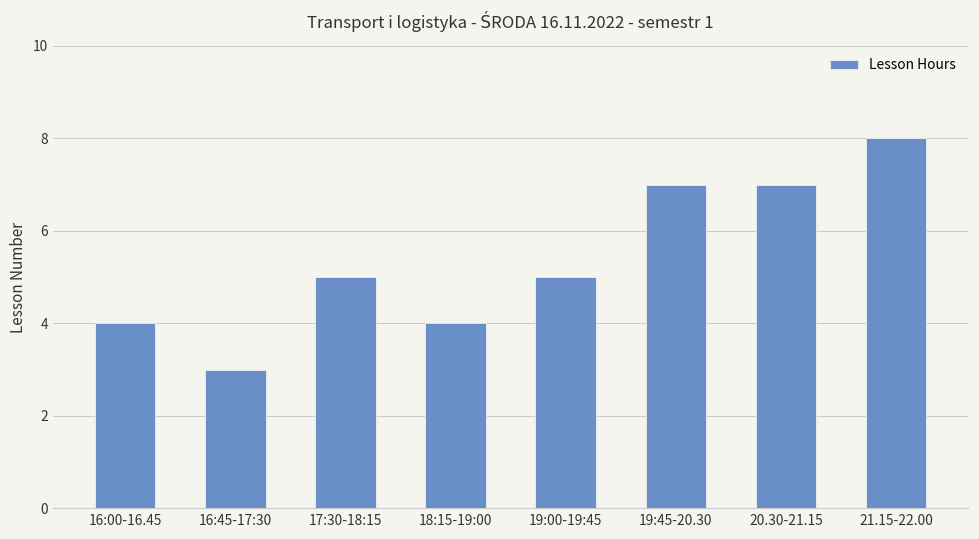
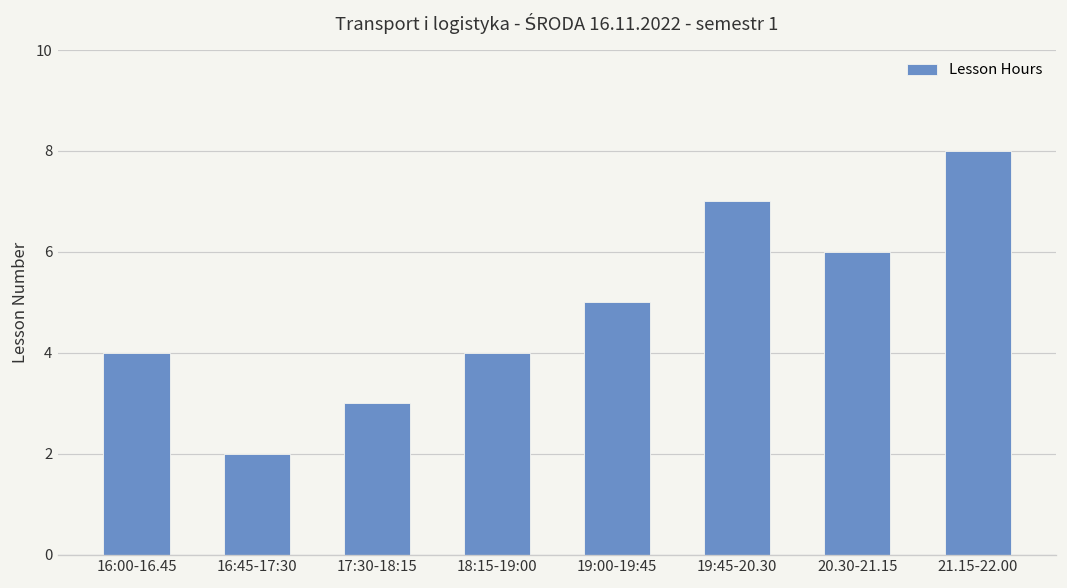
16:45-17:30: 3 -> 2
17:30-18:15: 5 -> 3
20.30-21.15: 7 -> 6
